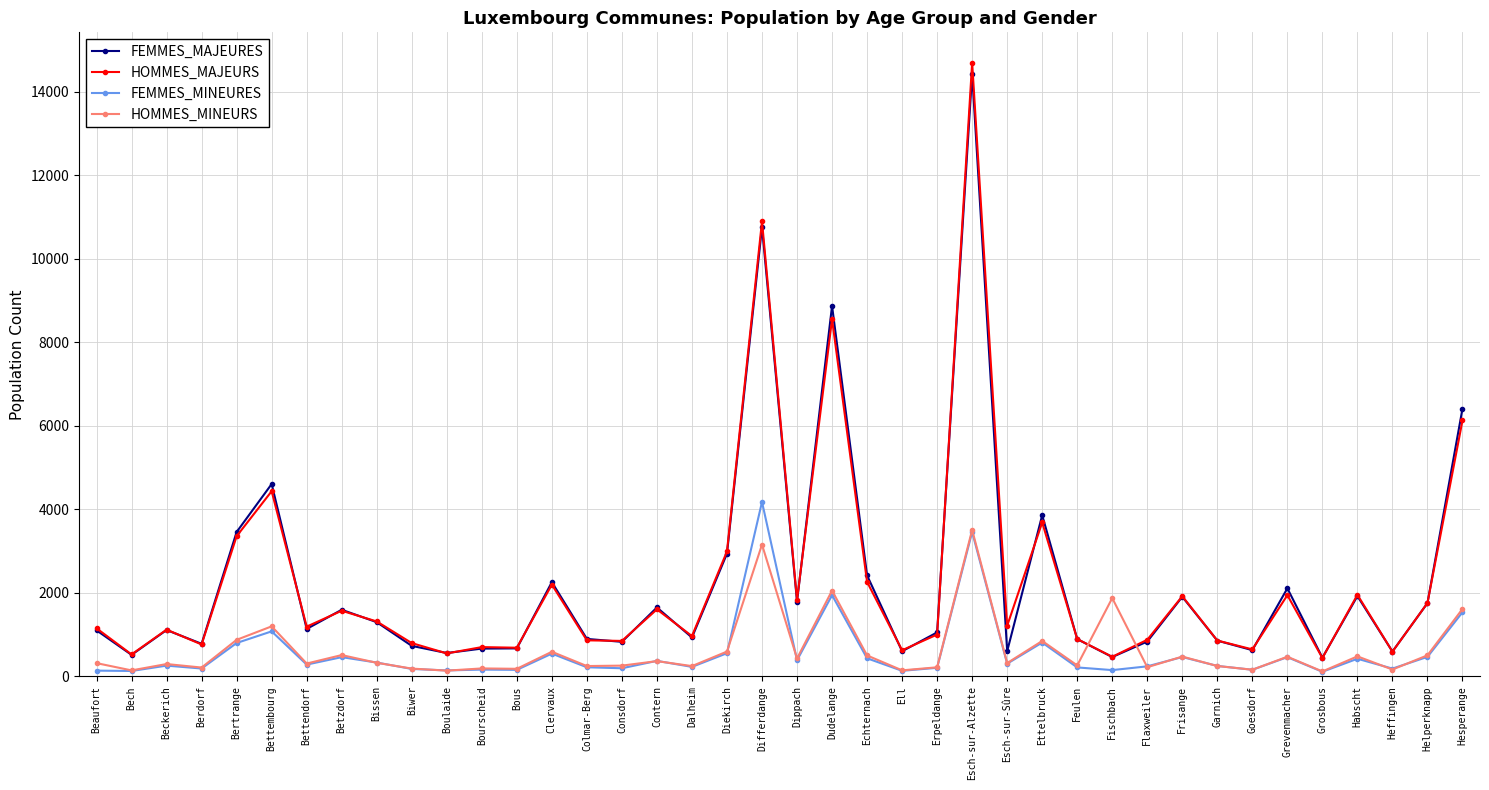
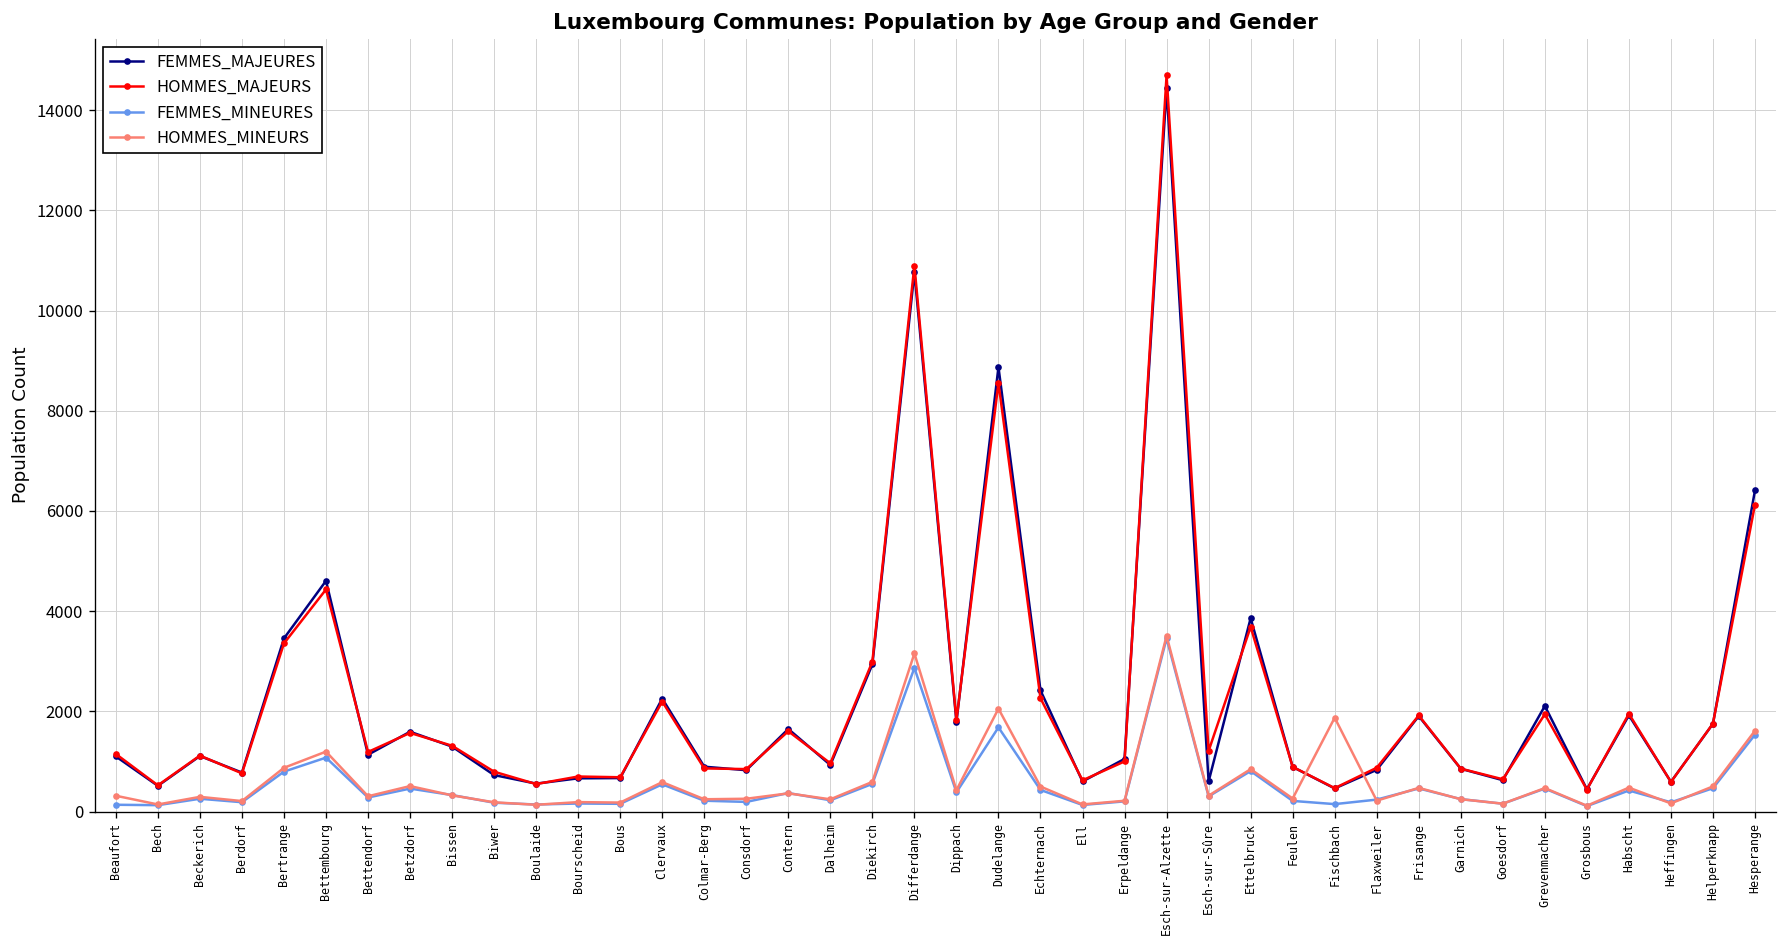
FEMMES_MINEURES, Differdange: 4200 -> 2900
FEMMES_MINEURES, Dudelange: 1900 -> 1700
